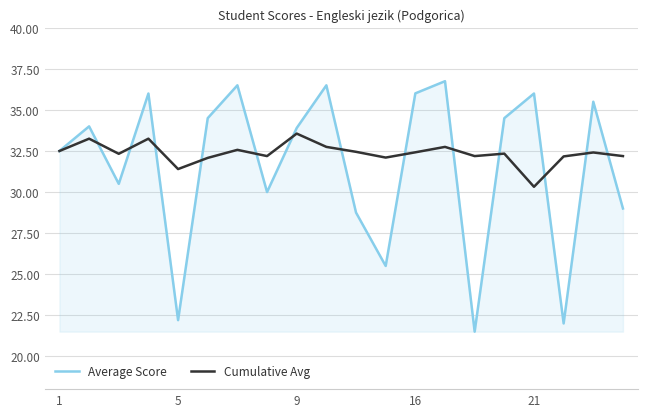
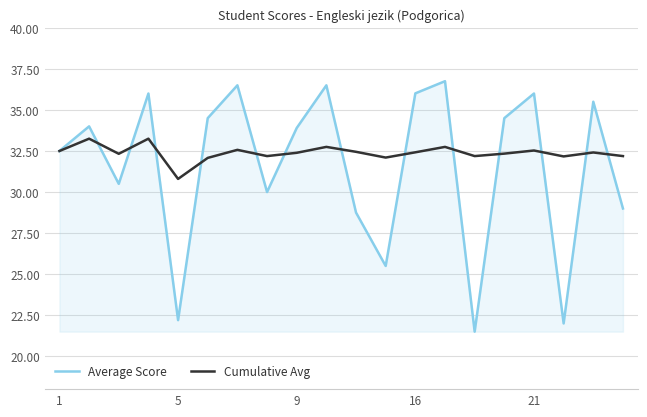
Cumulative Avg, 5: 31.4 -> 30.8
Cumulative Avg, 9: 33.6 -> 32.4
Cumulative Avg, 21: 30.3 -> 32.5
